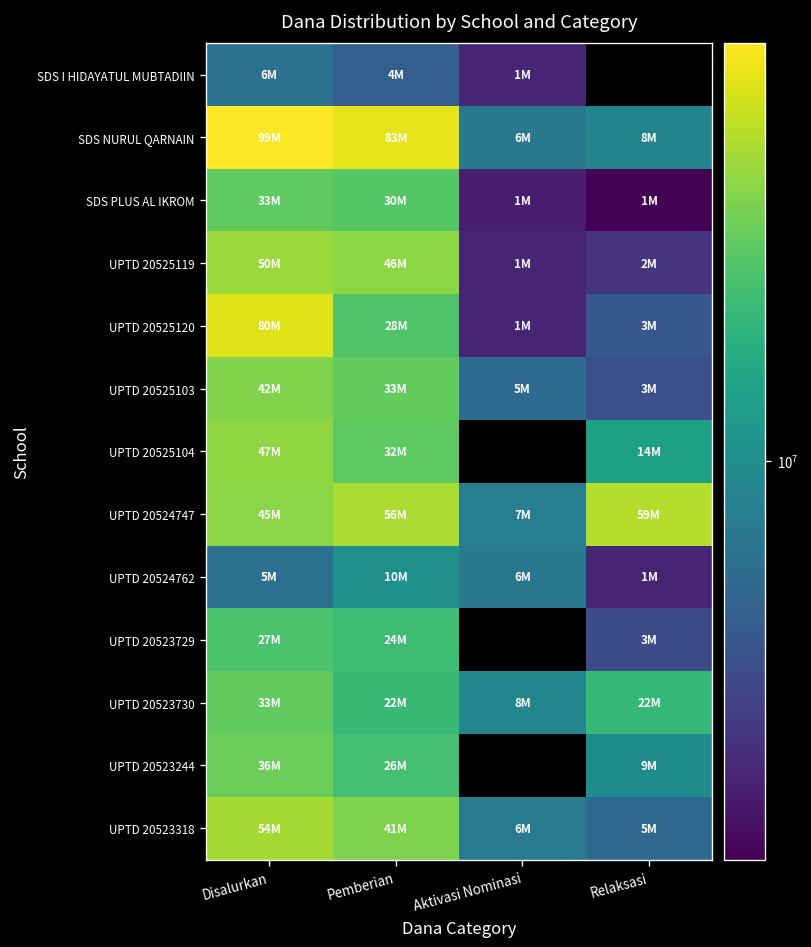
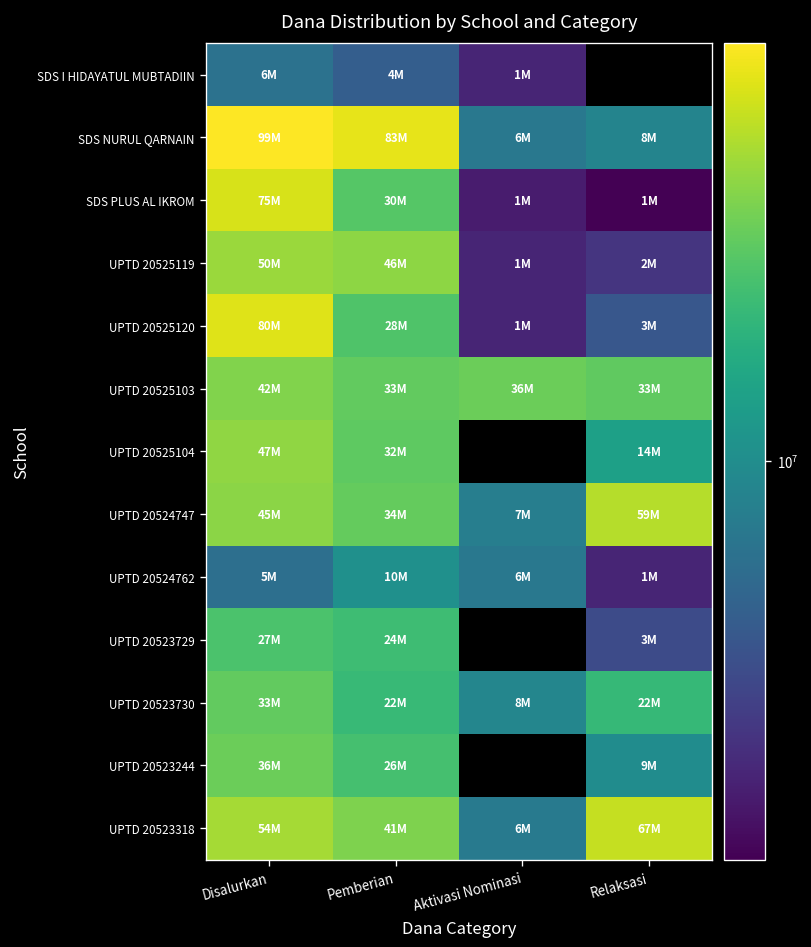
SDS PLUS AL IKROM, Disalurkan: 33M -> 75M
UPTD 20525103, Aktivasi Nominasi: 5M -> 36M
UPTD 20525103, Relaksasi: 3M -> 33M
UPTD 20524747, Pemberian: 56M -> 34M
UPTD 20523318, Relaksasi: 5M -> 67M
